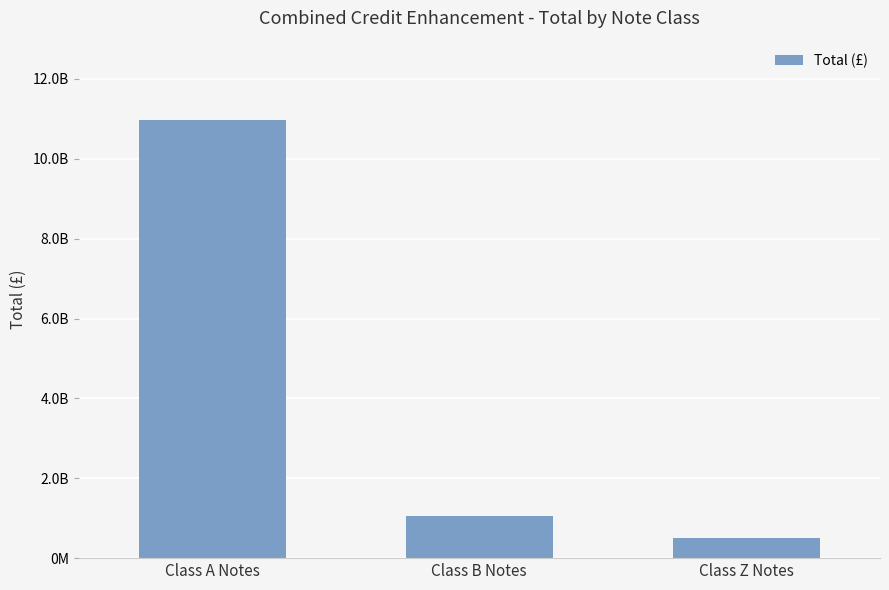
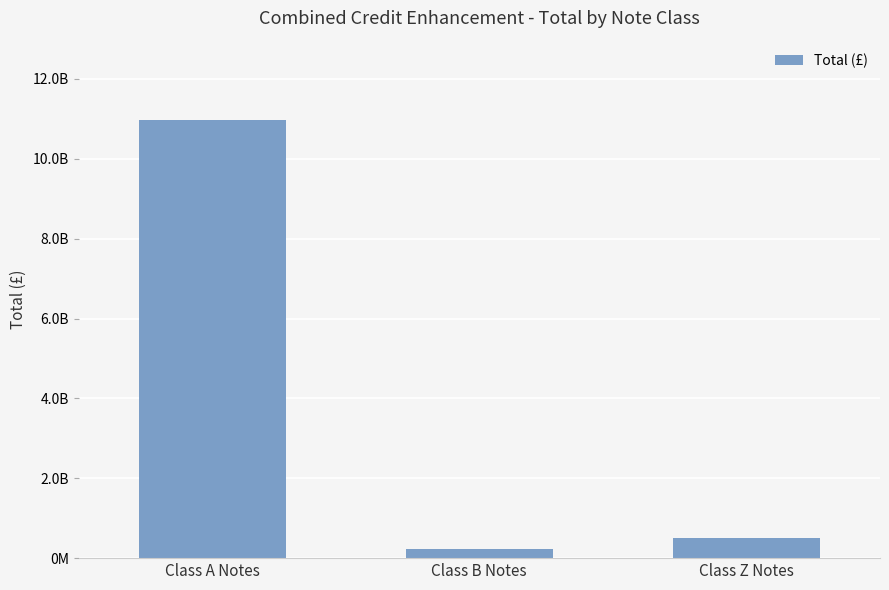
Class B Notes: 1100000000 -> 200000000
